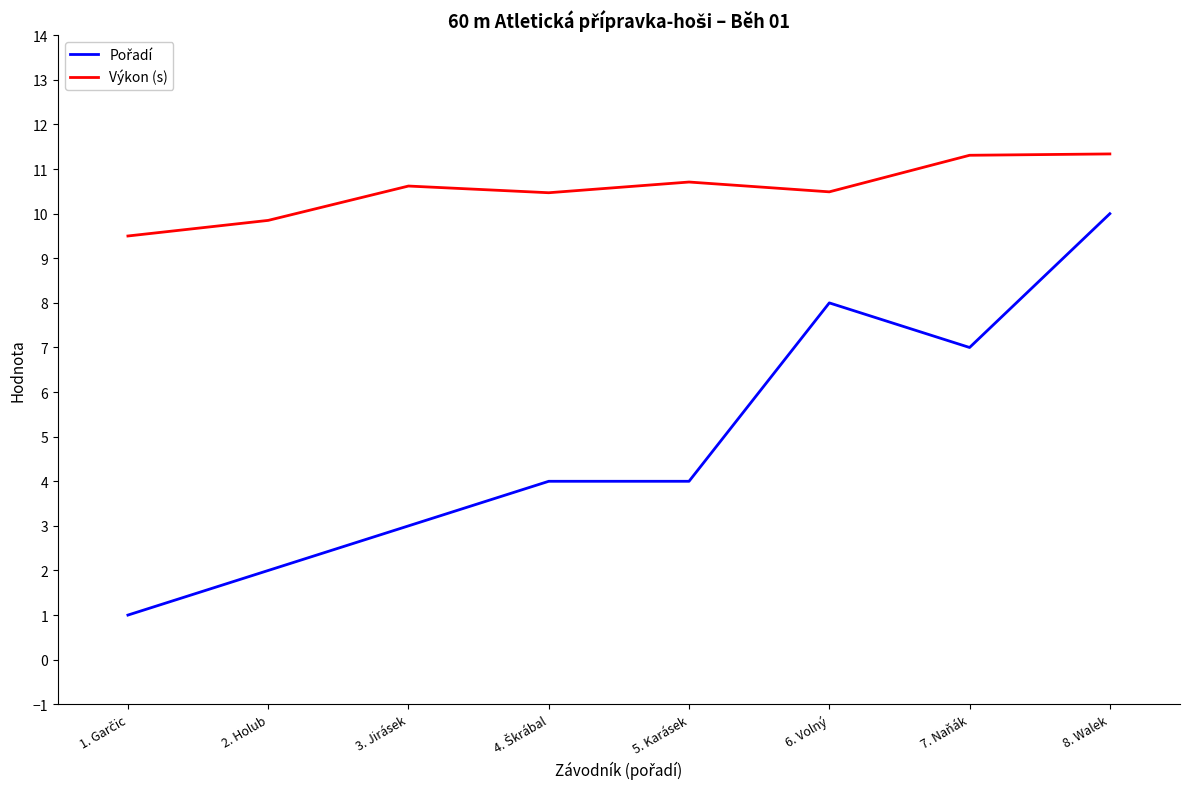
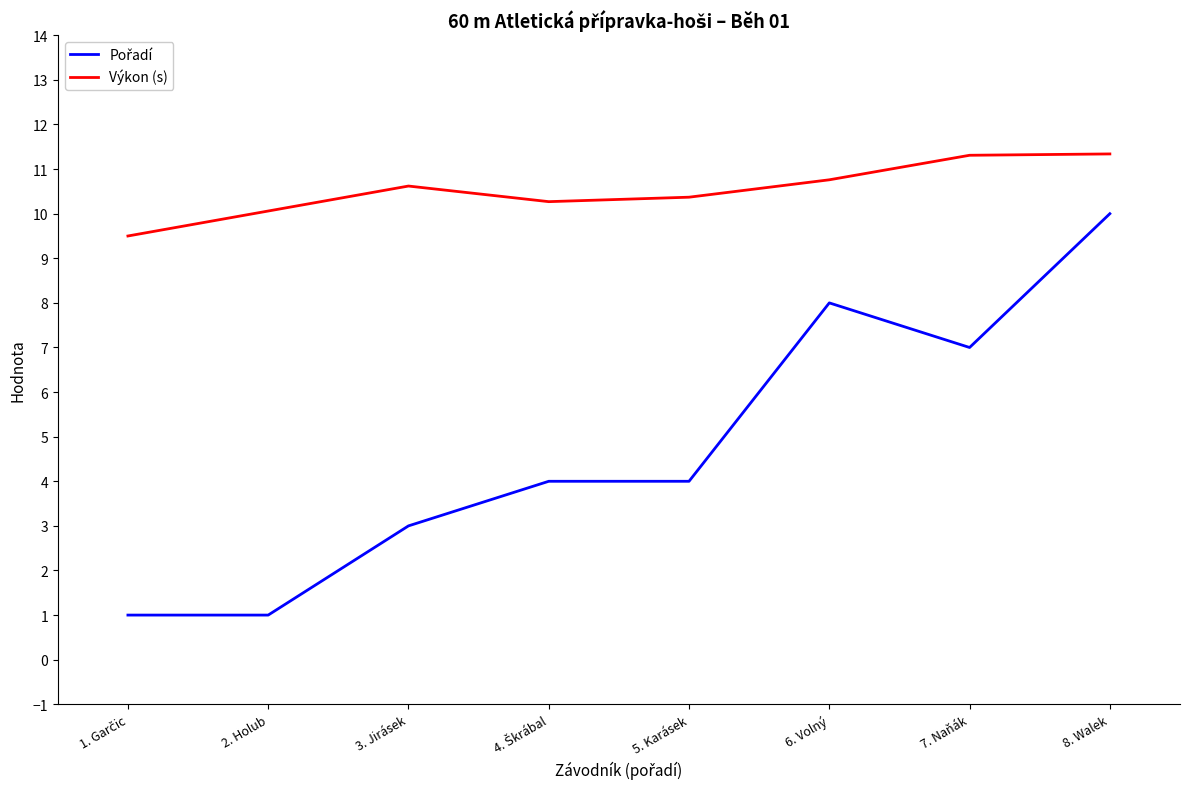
Pořadí, 2. Holub: 2 -> 1
Výkon (s), 2. Holub: 9.9 -> 10.1
Výkon (s), 4. Škrábal: 10.5 -> 10.3
Výkon (s), 5. Karásek: 10.7 -> 10.4
Výkon (s), 6. Volný: 10.5 -> 10.8
